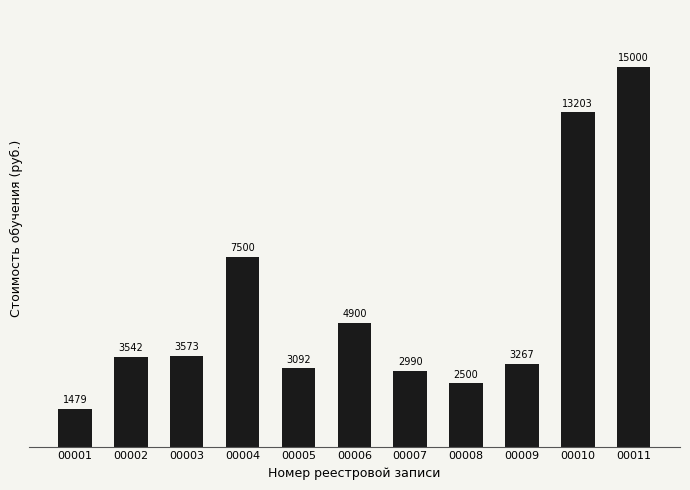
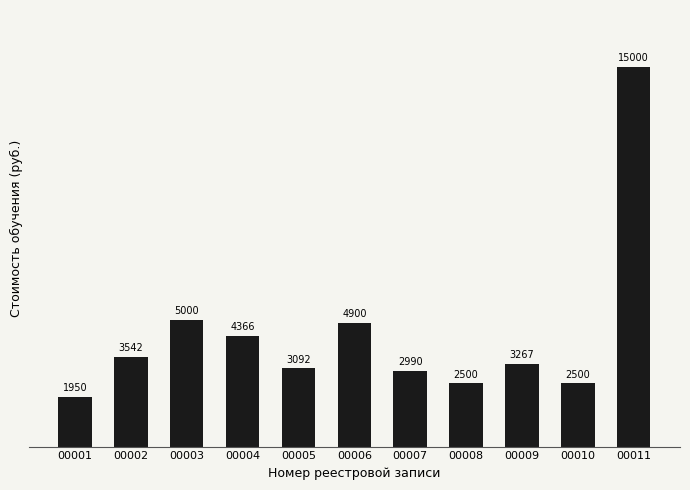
00001: 1479 -> 1950
00003: 3573 -> 5000
00004: 7500 -> 4366
00010: 13203 -> 2500
